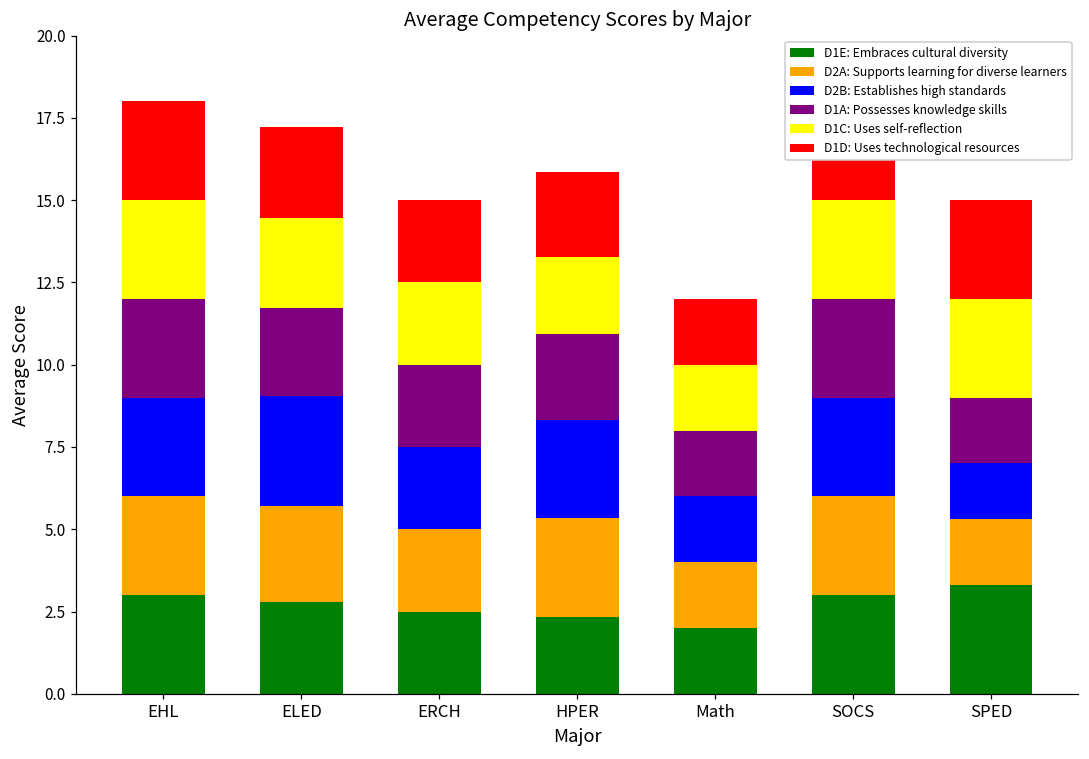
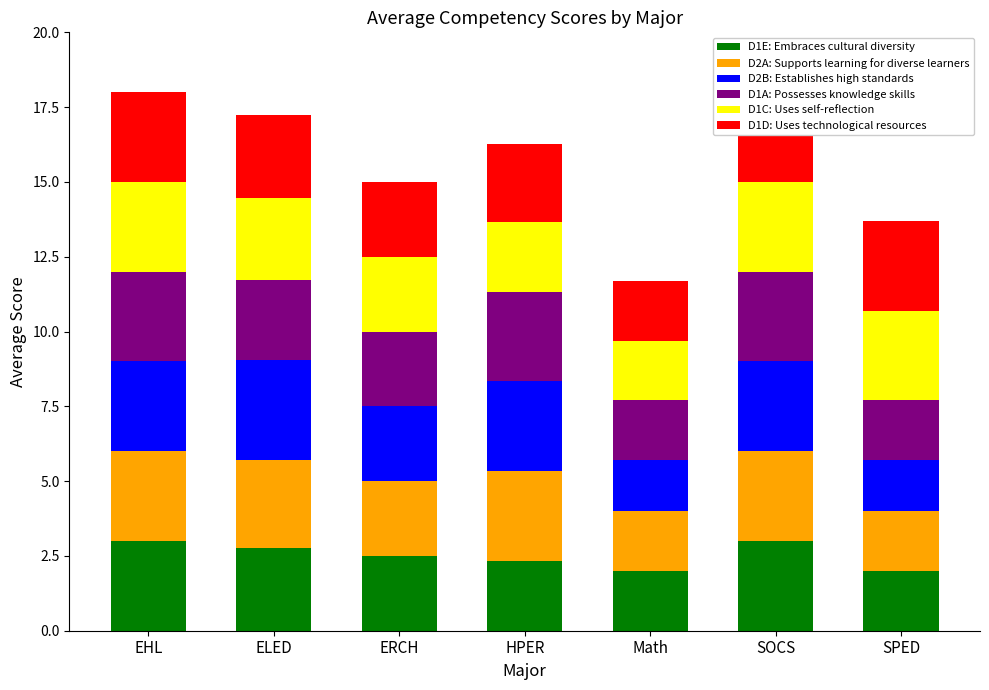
D1A: Possesses knowledge skills, HPER: 2.6 -> 3.0
D2B: Establishes high standards, Math: 2.0 -> 1.7
D1E: Embraces cultural diversity, SPED: 3.3 -> 2.0
